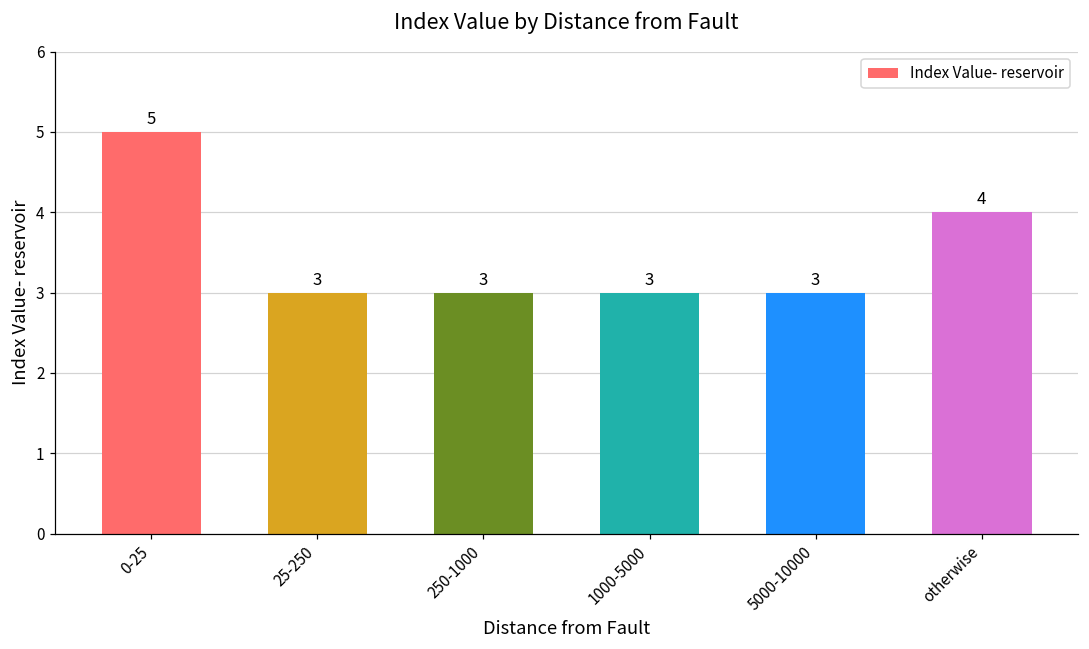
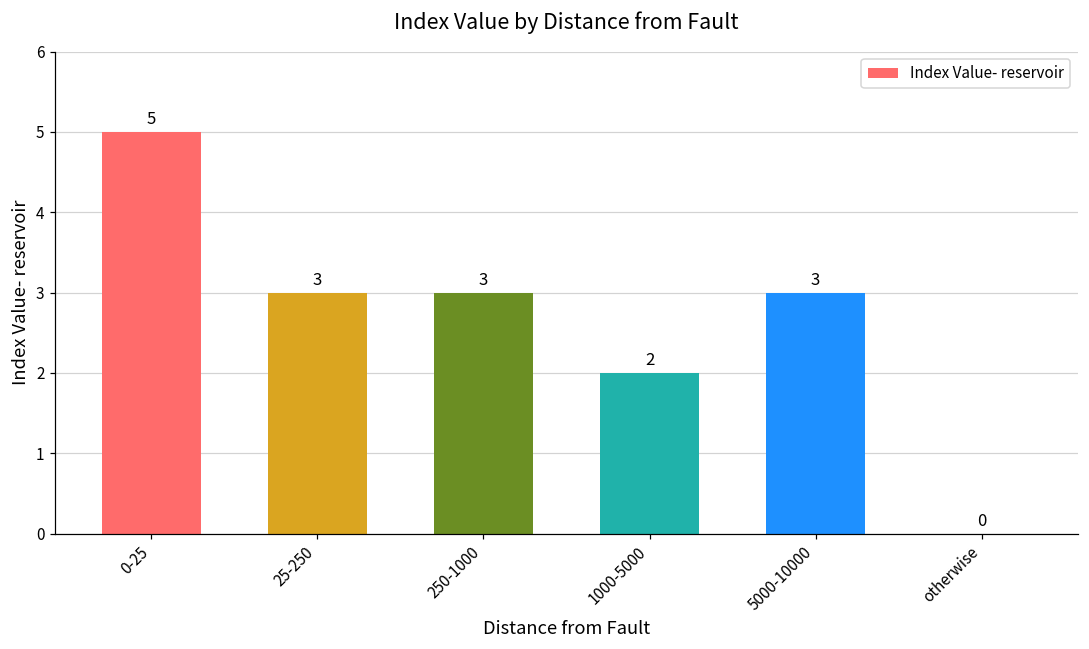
1000-5000: 3 -> 2
otherwise: 4 -> 0
